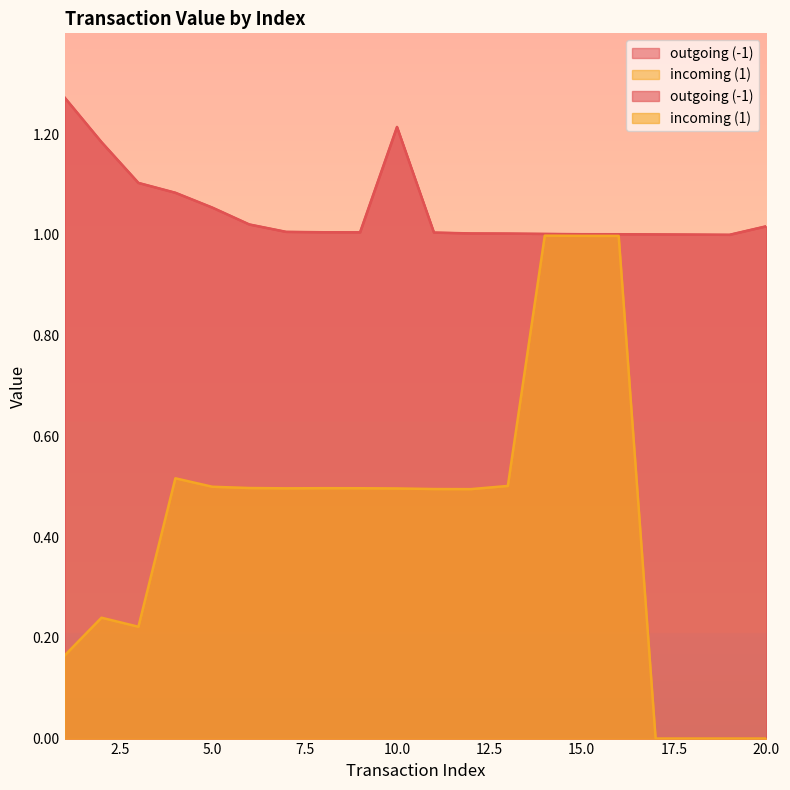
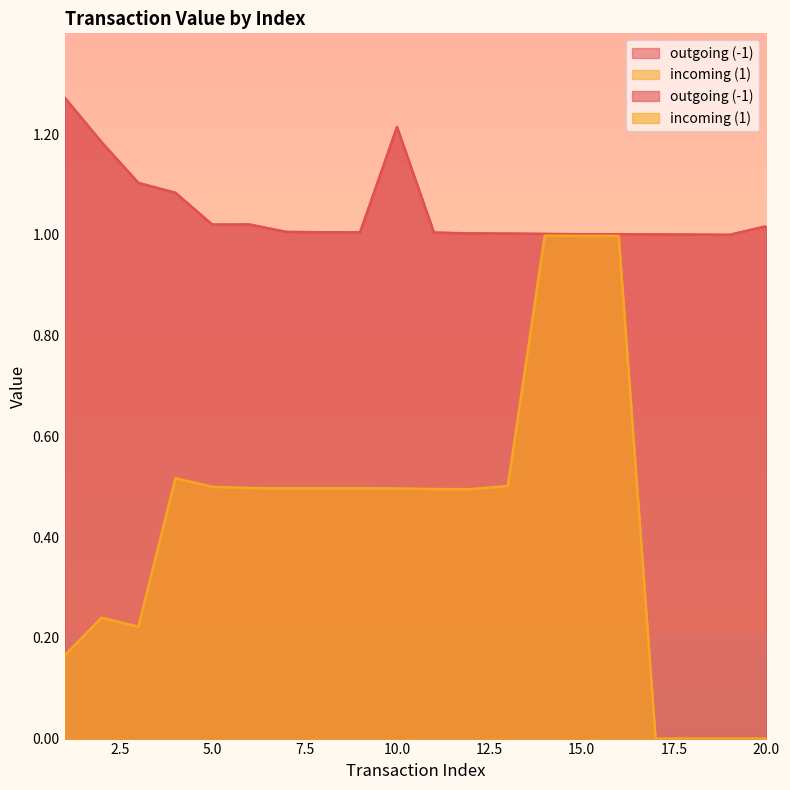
outgoing (-1), 5.0: 1.05 -> 1.02
